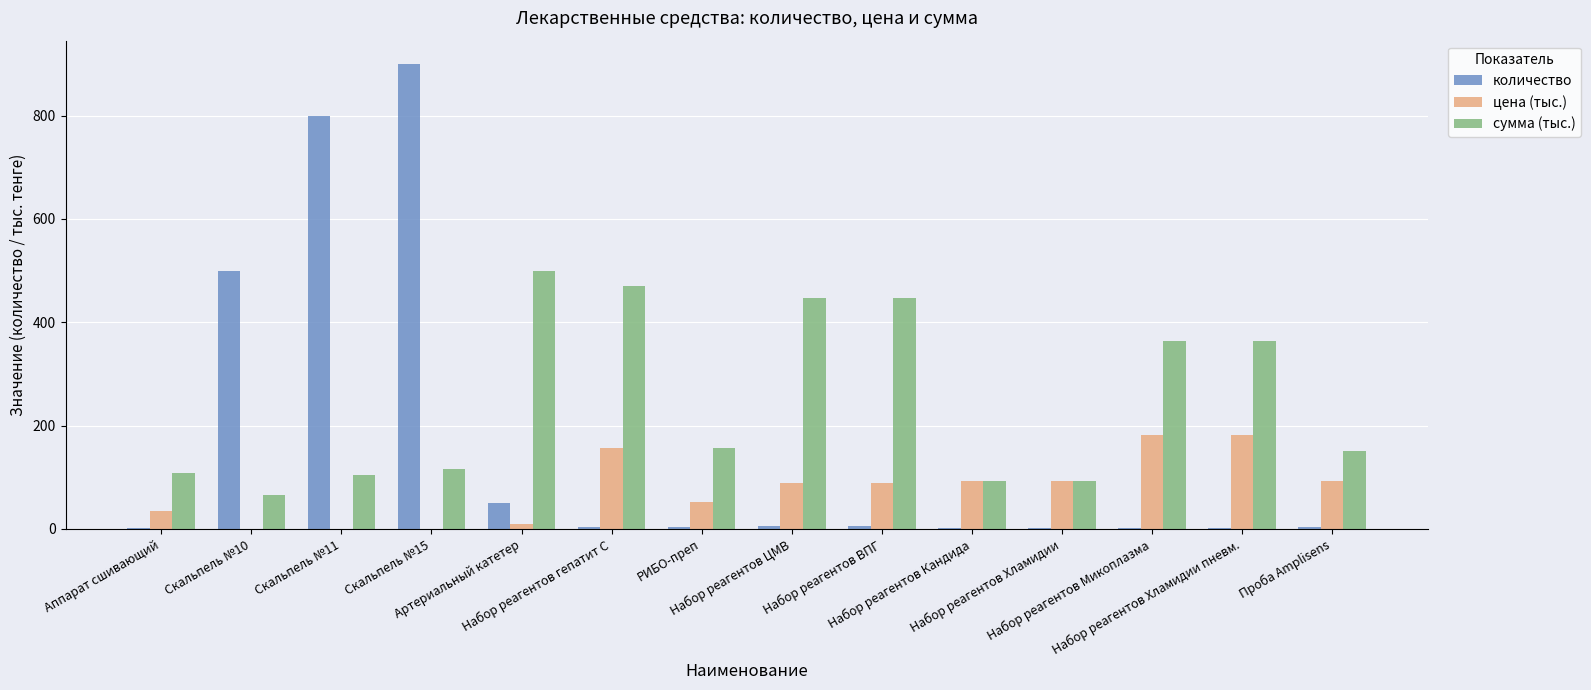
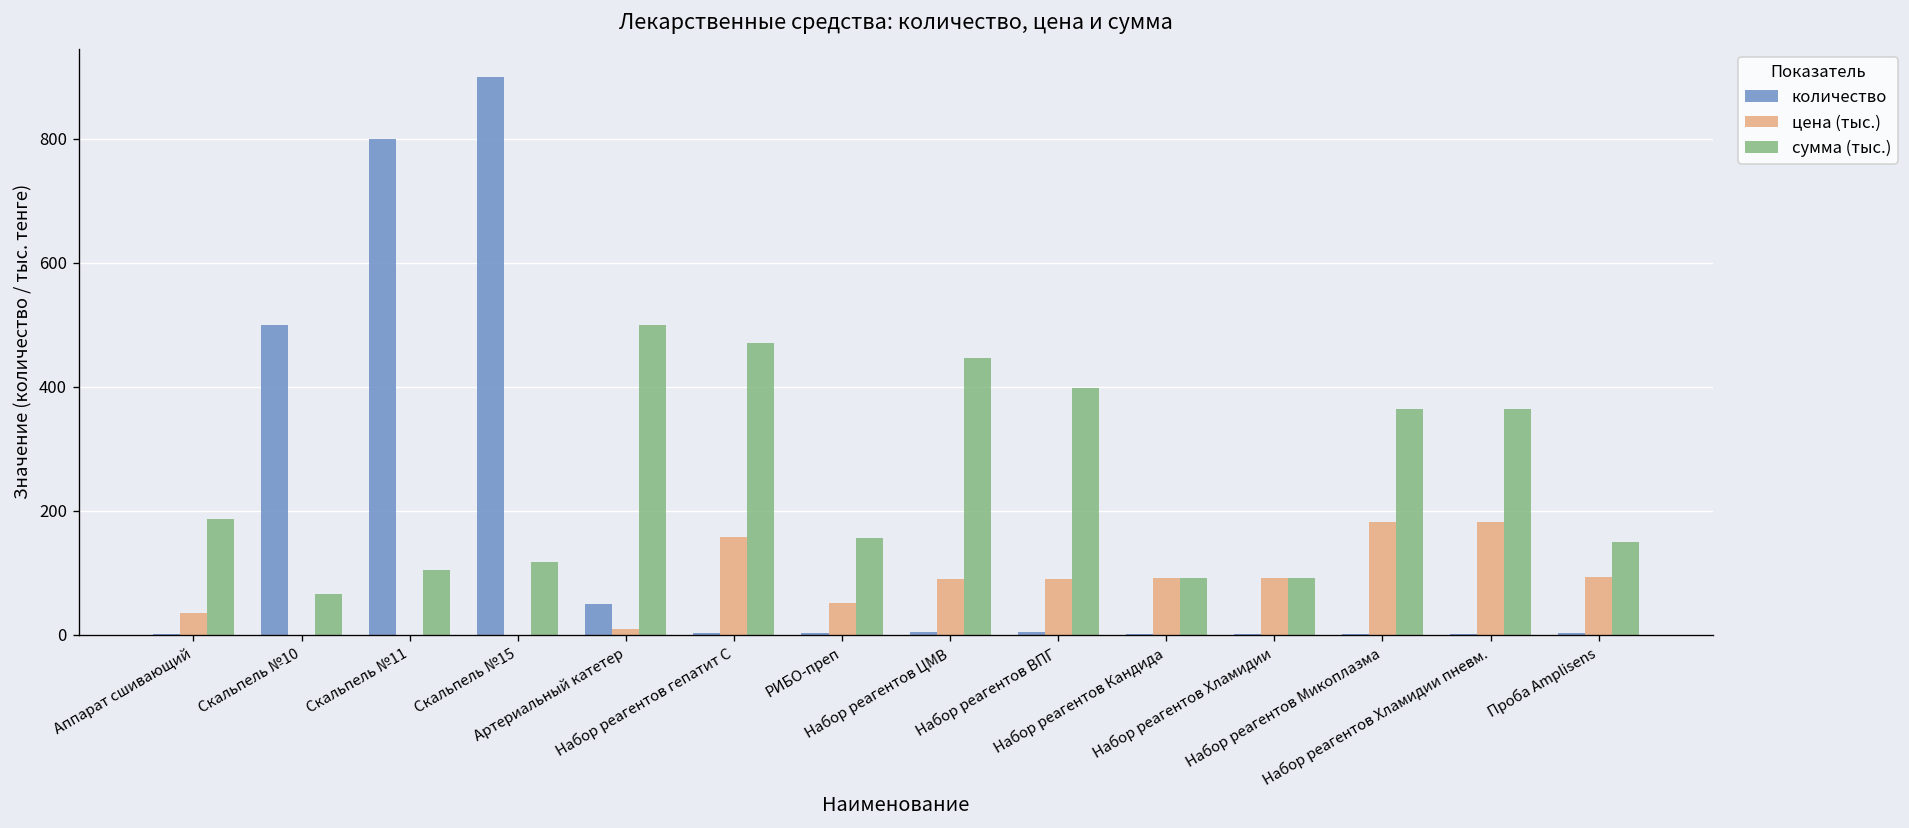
сумма (тыс.), Аппарат сшивающий: 110 -> 190
сумма (тыс.), Набор реагентов ВПГ: 450 -> 400
